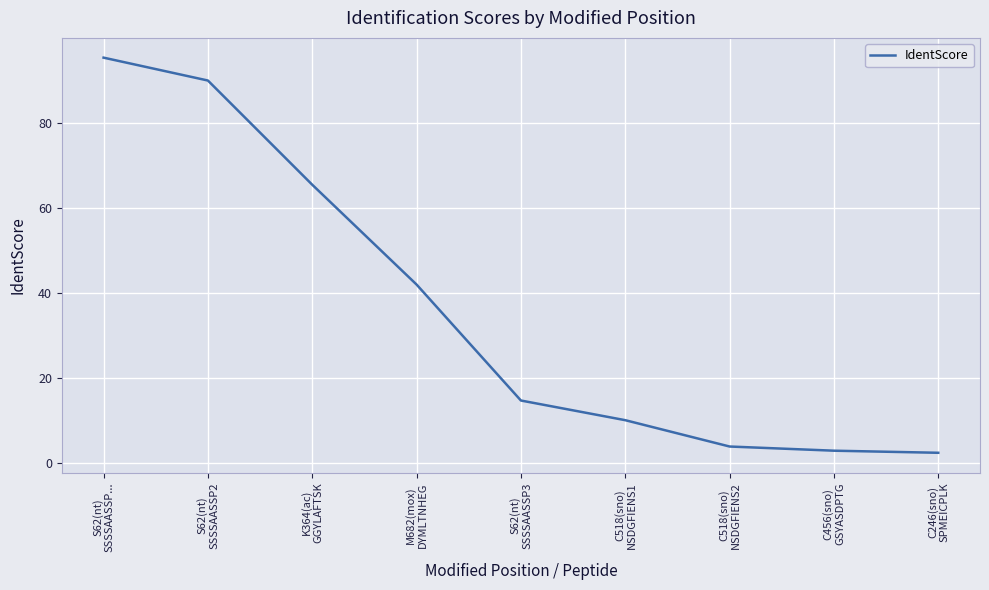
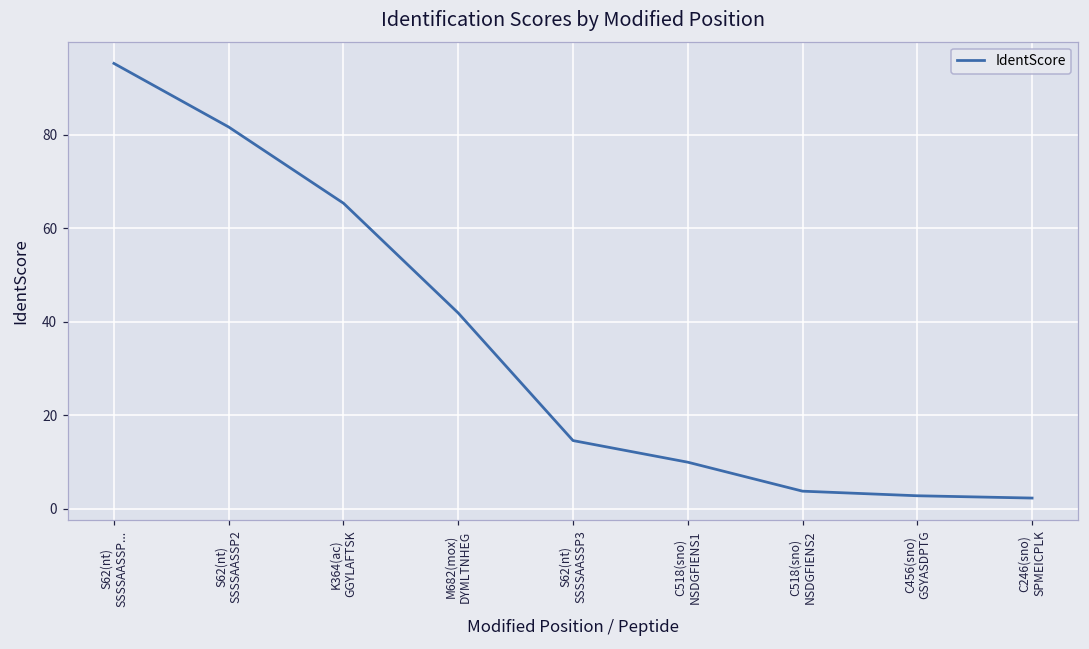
S62(nt) SSSSAASSP2: 90 -> 82
